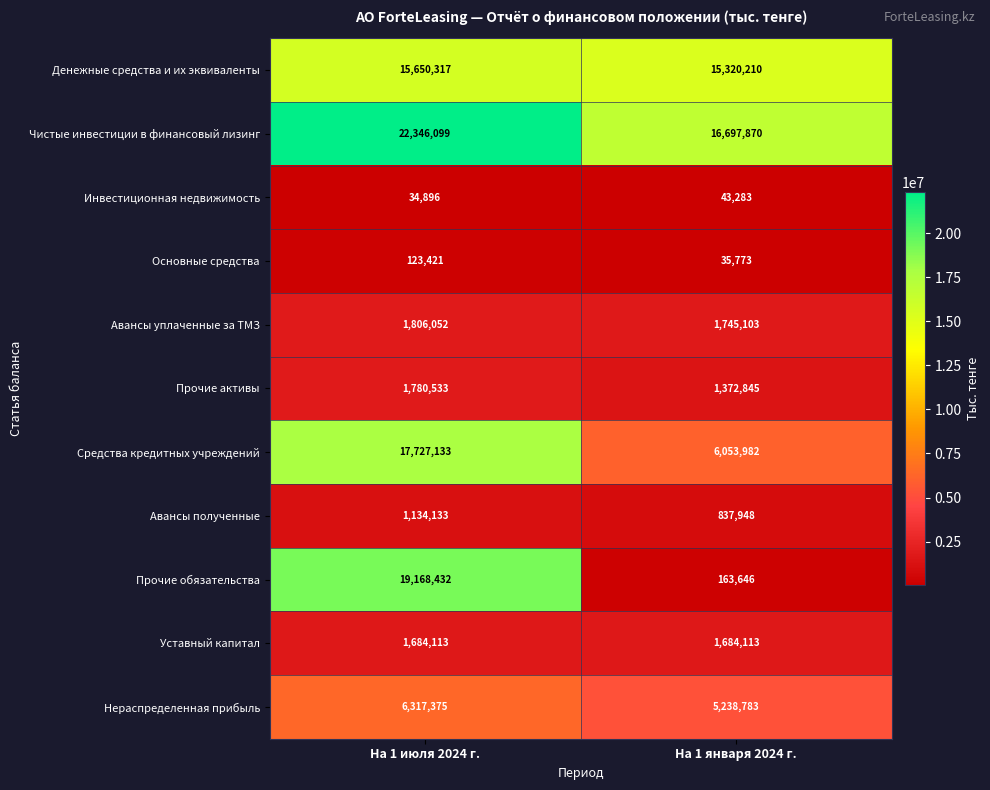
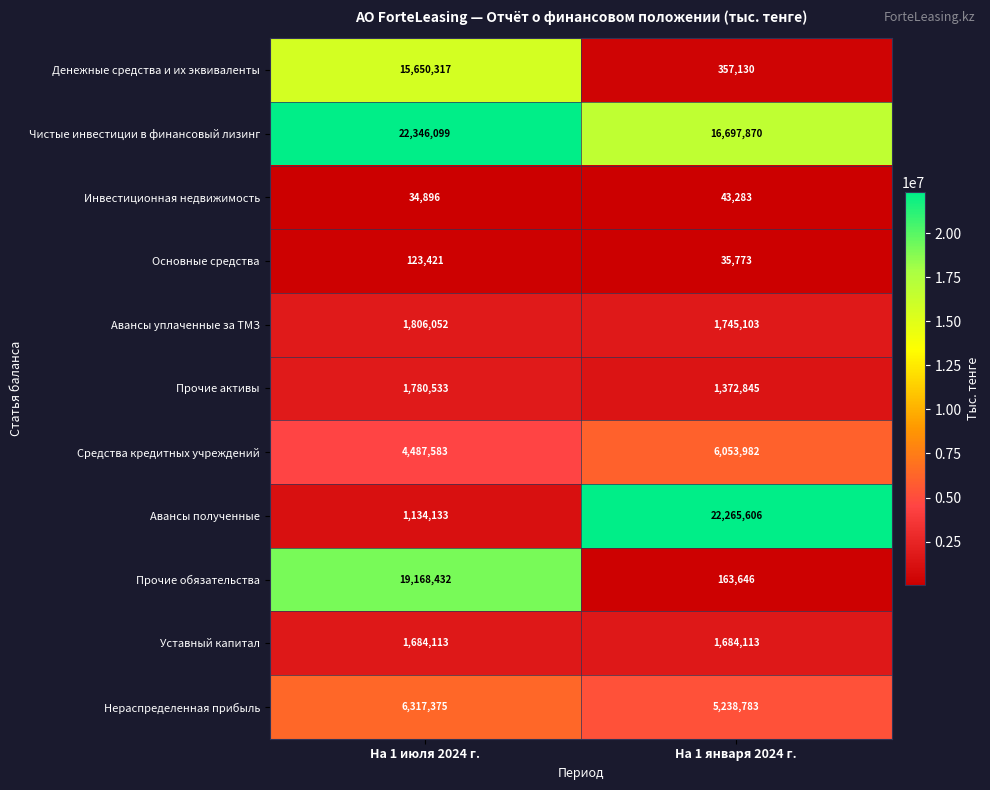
Денежные средства и их эквиваленты, На 1 января 2024 г.: 15,320,210 -> 357,130
Средства кредитных учреждений, На 1 июля 2024 г.: 17,727,133 -> 4,487,583
Авансы полученные, На 1 января 2024 г.: 837,948 -> 22,265,606
